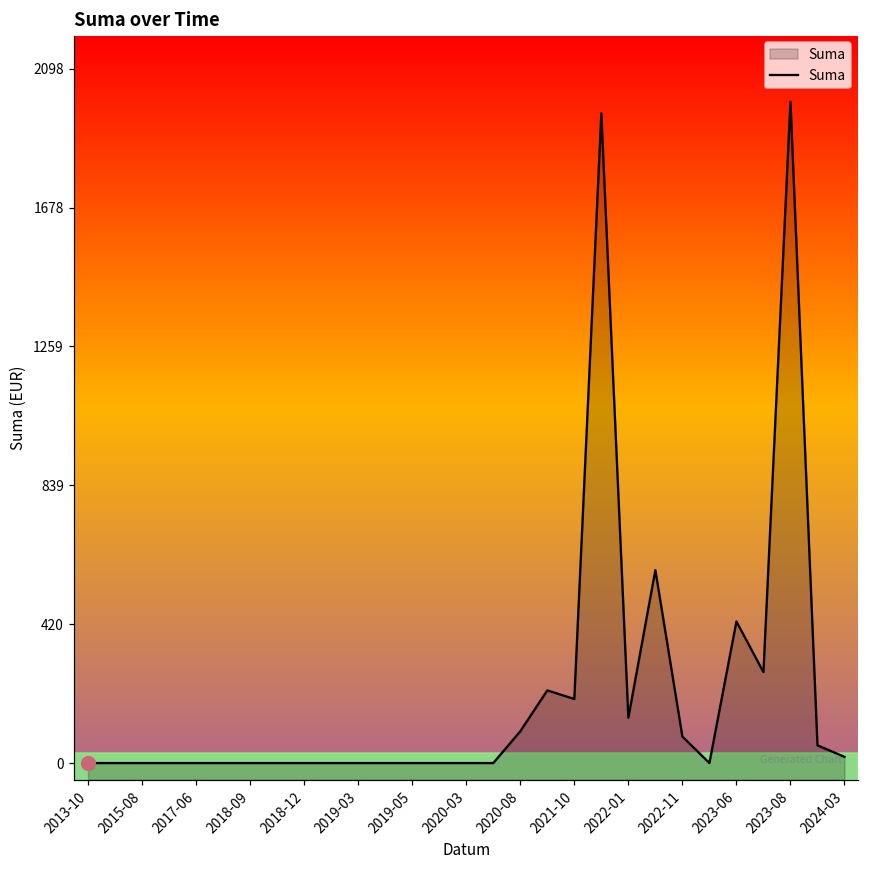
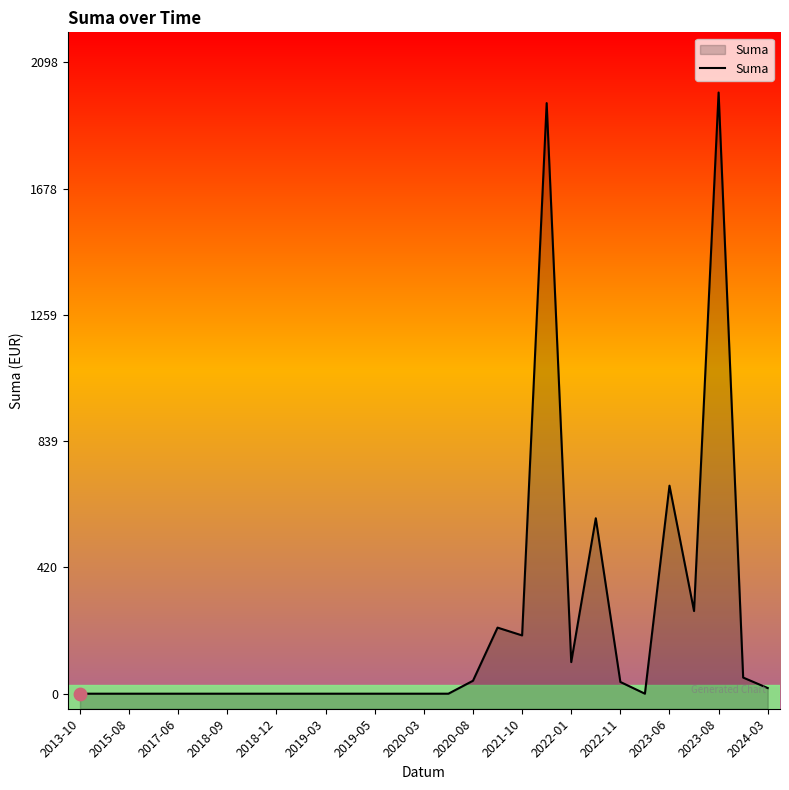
Suma, 2020-08: 100 -> 40
Suma, 2022-01: 140 -> 110
Suma, 2022-11: 80 -> 40
Suma, 2023-06: 430 -> 690
